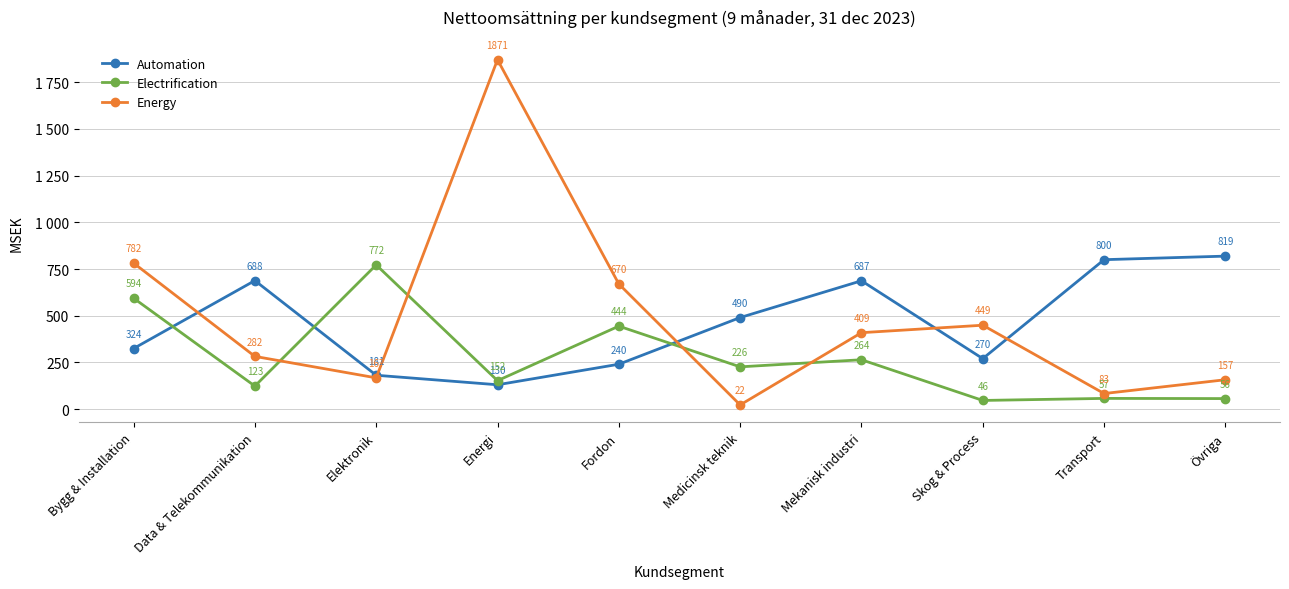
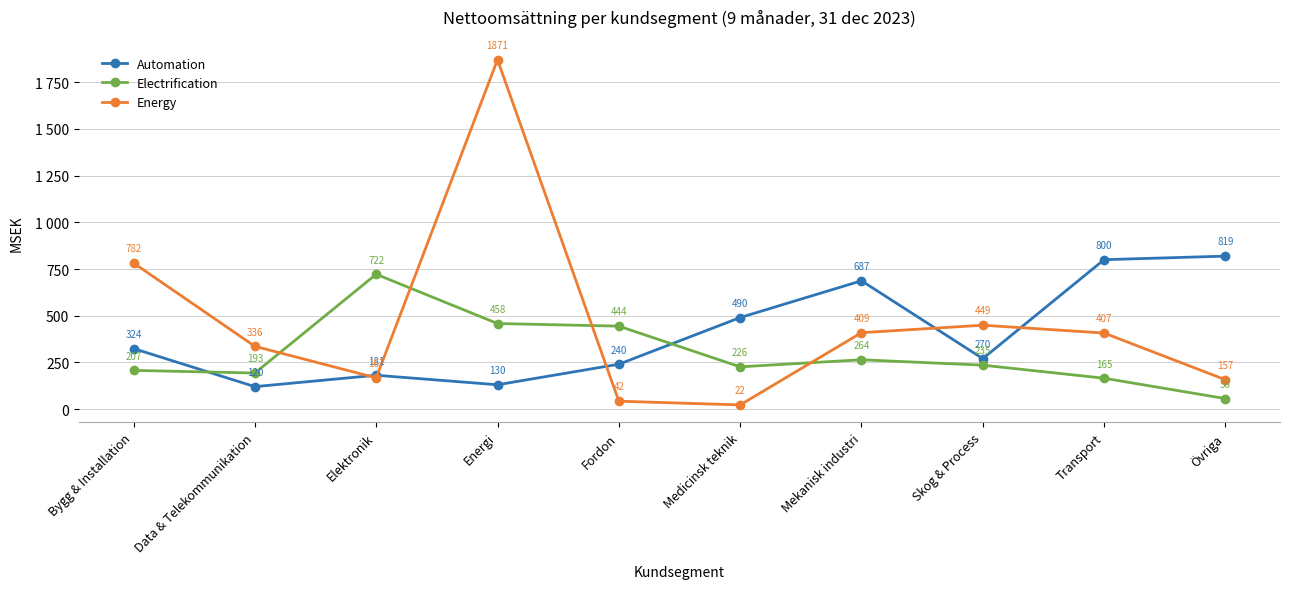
Electrification, Bygg & Installation: 594 -> 207
Automation, Data & Telekommunikation: 688 -> 120
Electrification, Data & Telekommunikation: 123 -> 193
Energy, Data & Telekommunikation: 282 -> 336
Electrification, Elektronik: 772 -> 722
Electrification, Energi: 152 -> 458
Energy, Fordon: 670 -> 42
Electrification, Skog & Process: 46 -> 235
Electrification, Transport: 57 -> 165
Energy, Transport: 83 -> 407
